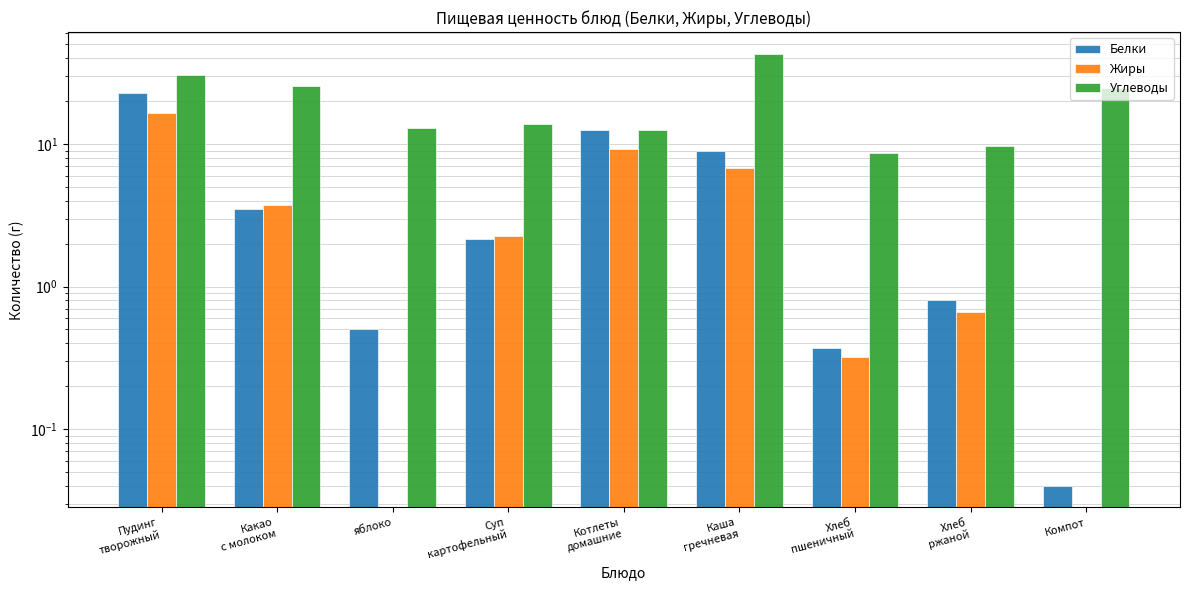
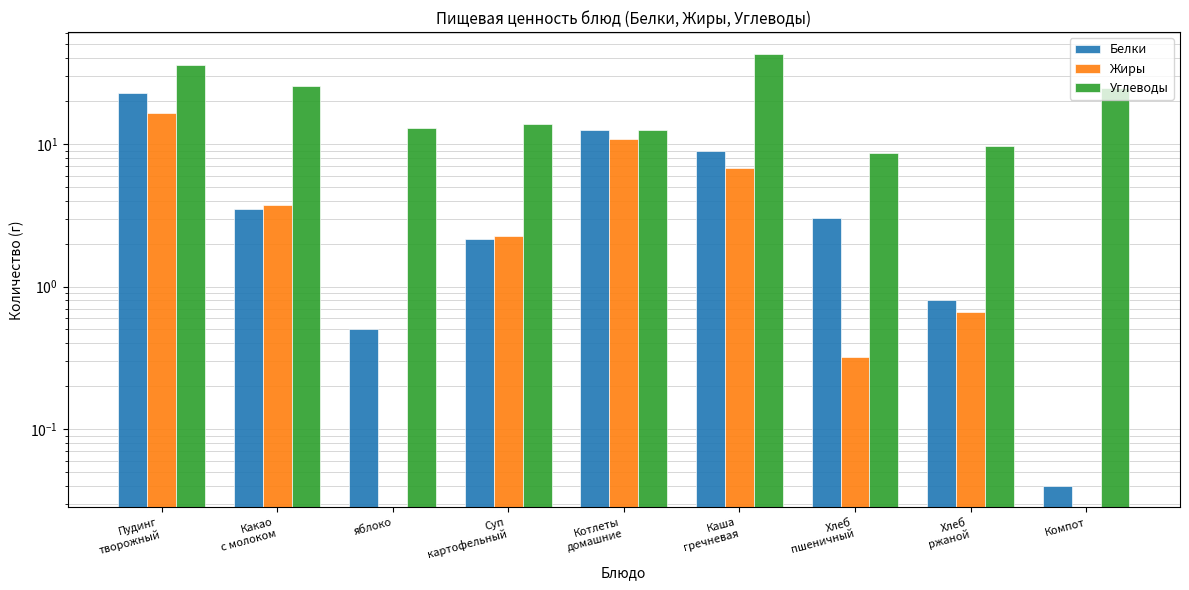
Углеводы, Пудинг творожный: 31 -> 36
Жиры, Котлеты домашние: 9 -> 11
Белки, Хлеб пшеничный: 0.37 -> 3.0
